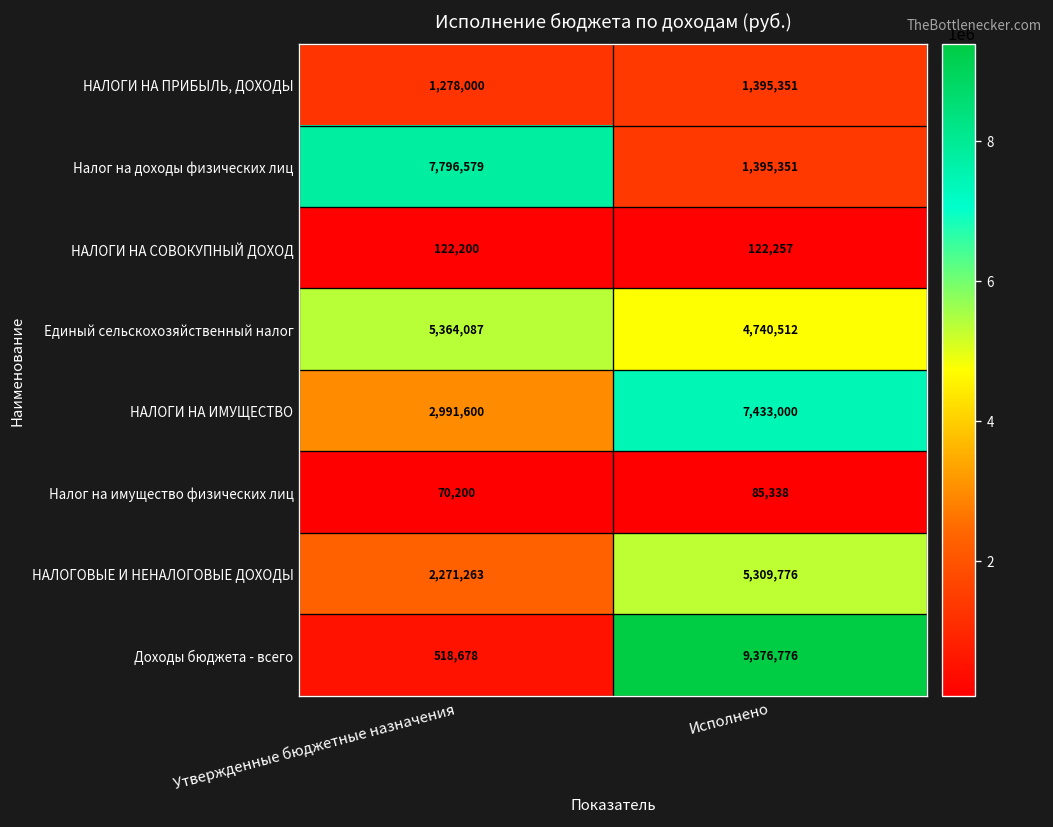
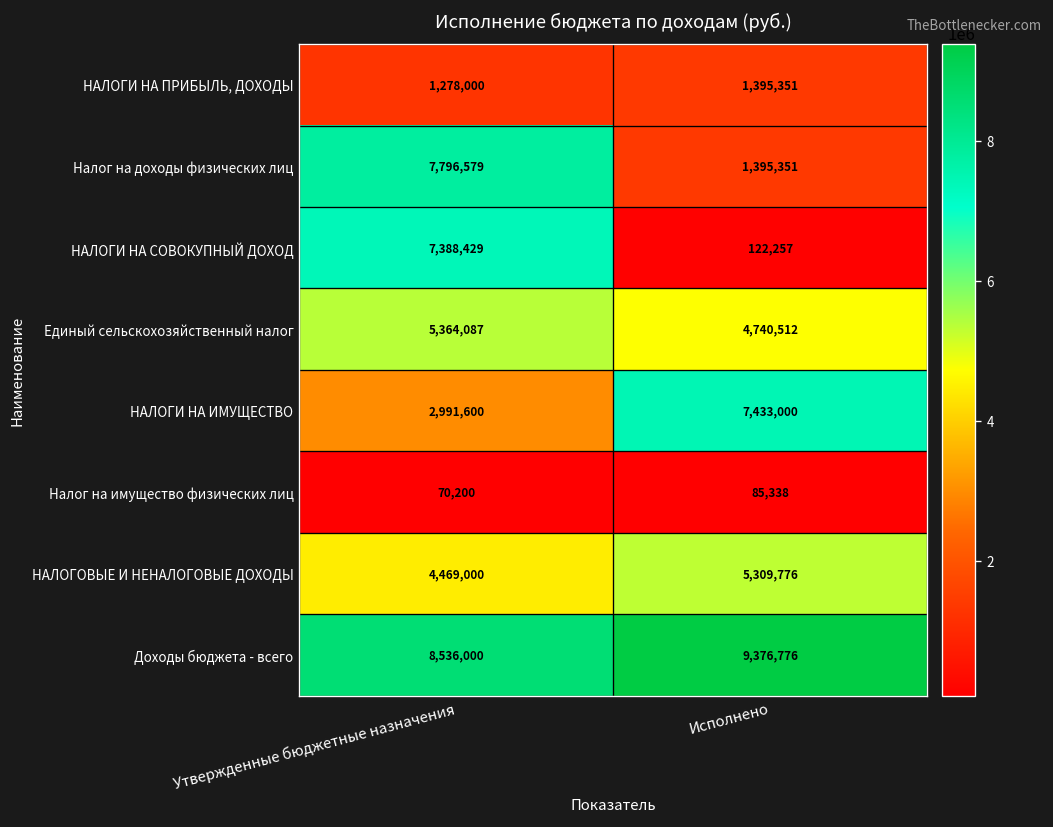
НАЛОГИ НА СОВОКУПНЫЙ ДОХОД, Утвержденные бюджетные назначения: 122,200 -> 7,388,429
НАЛОГОВЫЕ И НЕНАЛОГОВЫЕ ДОХОДЫ, Утвержденные бюджетные назначения: 2,271,263 -> 4,469,000
Доходы бюджета - всего, Утвержденные бюджетные назначения: 518,678 -> 8,536,000
